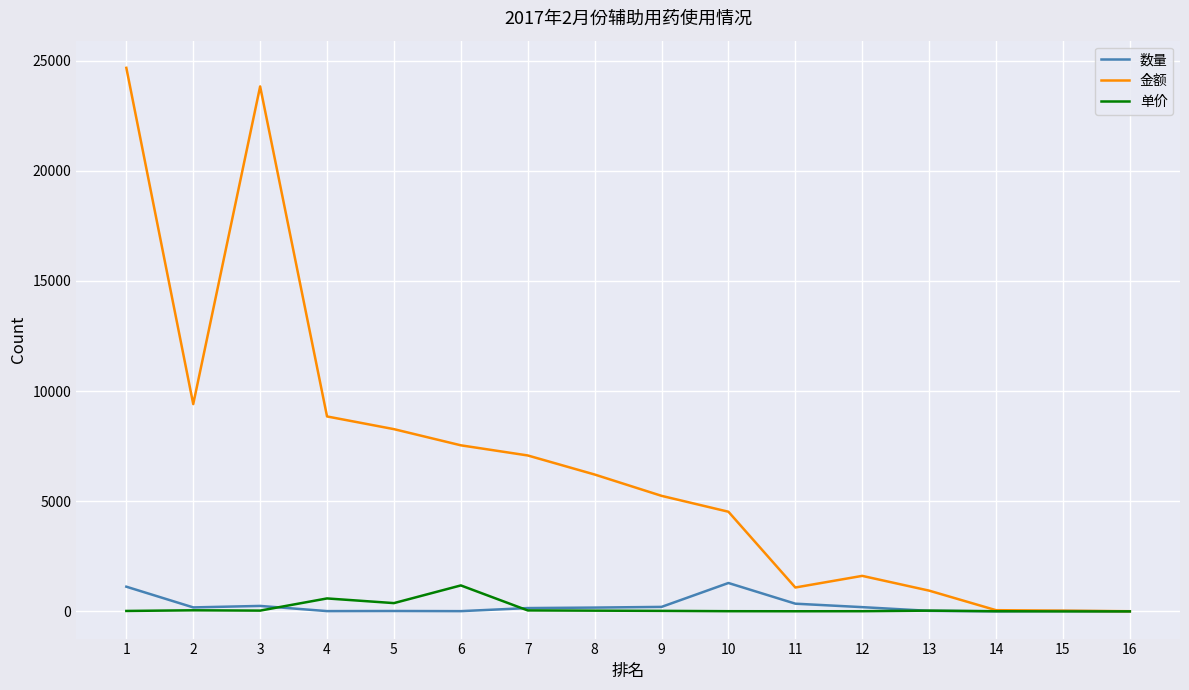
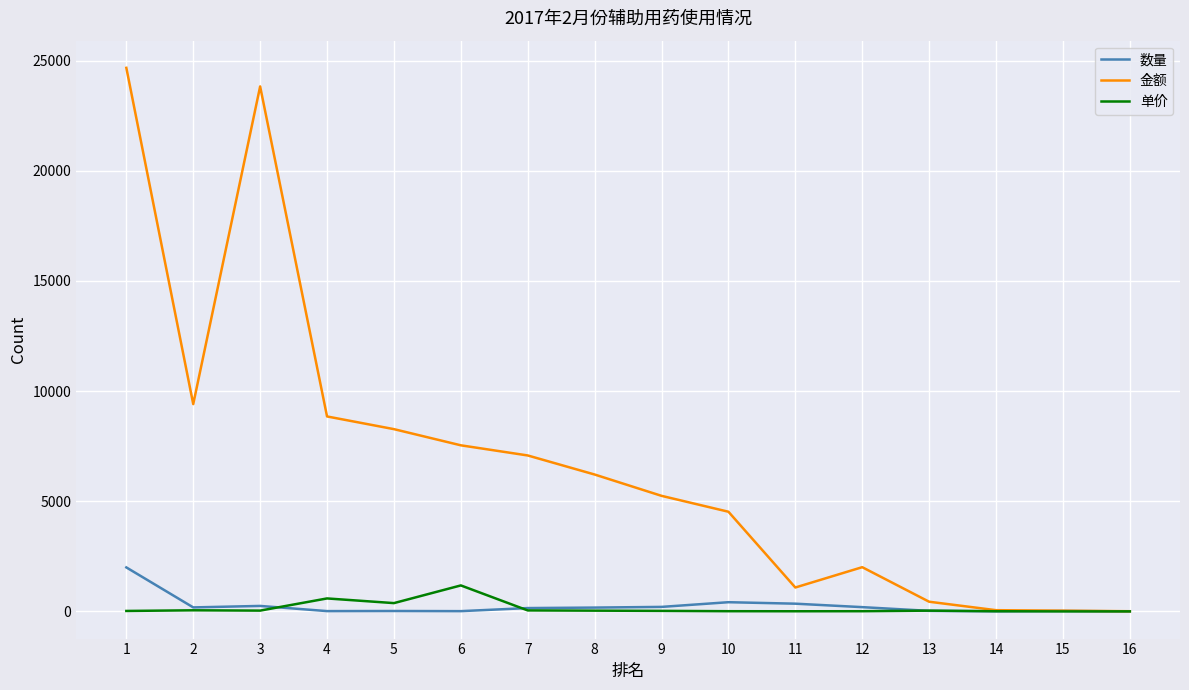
数量, 1: 1100 -> 2000
数量, 10: 1300 -> 400
金额, 12: 1600 -> 2000
金额, 13: 900 -> 400
